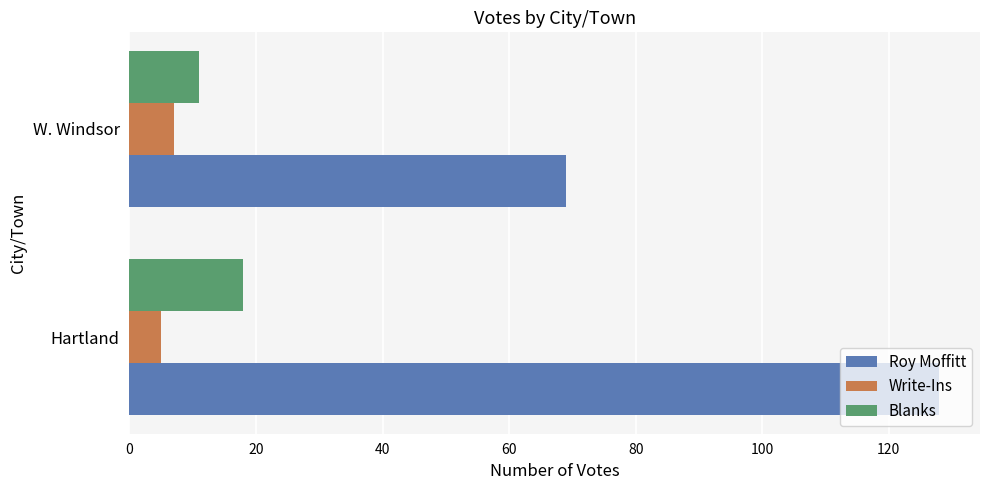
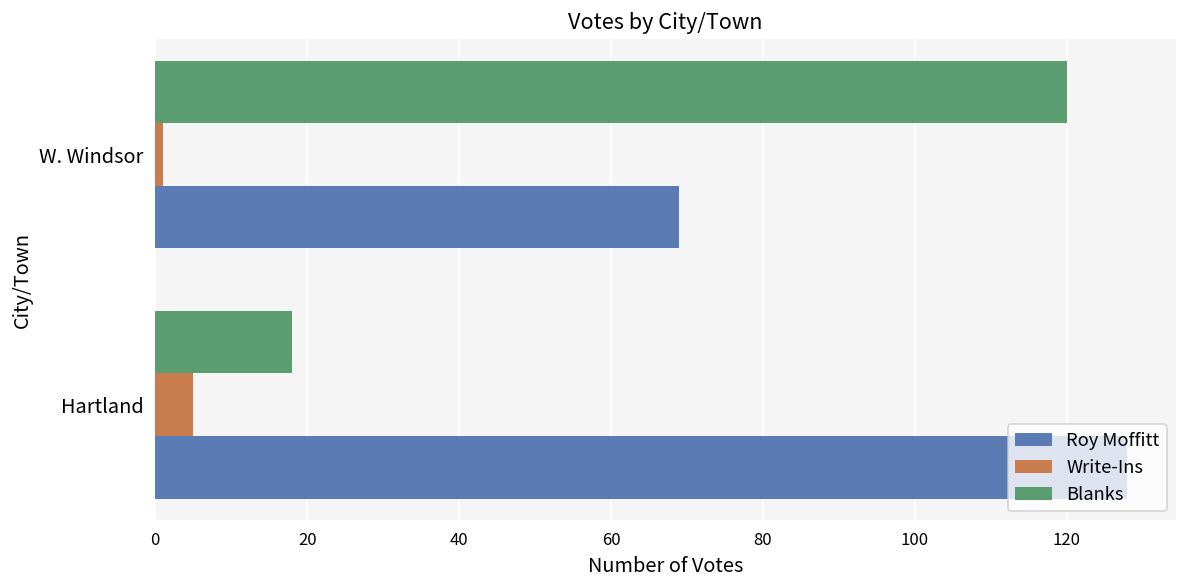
Blanks, W. Windsor: 11 -> 120
Write-Ins, W. Windsor: 7 -> 1
